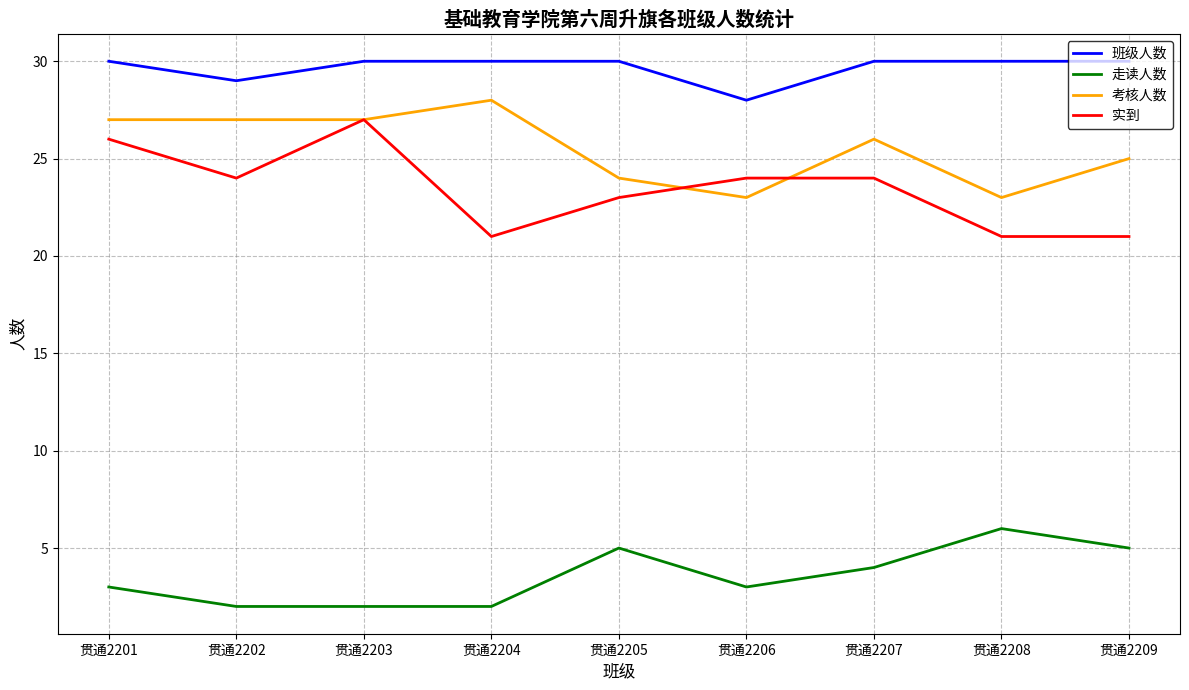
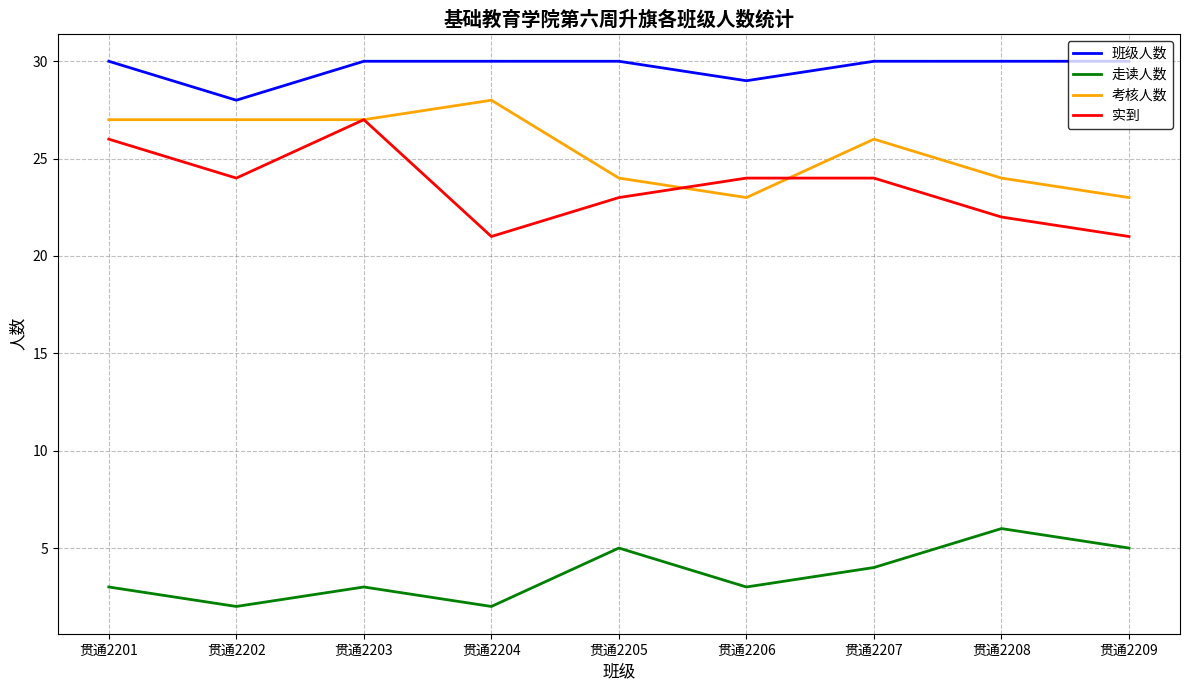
班级人数, 贯通2202: 29 -> 28
走读人数, 贯通2203: 2 -> 3
班级人数, 贯通2206: 28 -> 29
考核人数, 贯通2208: 23 -> 24
实到, 贯通2208: 21 -> 22
考核人数, 贯通2209: 25 -> 23
